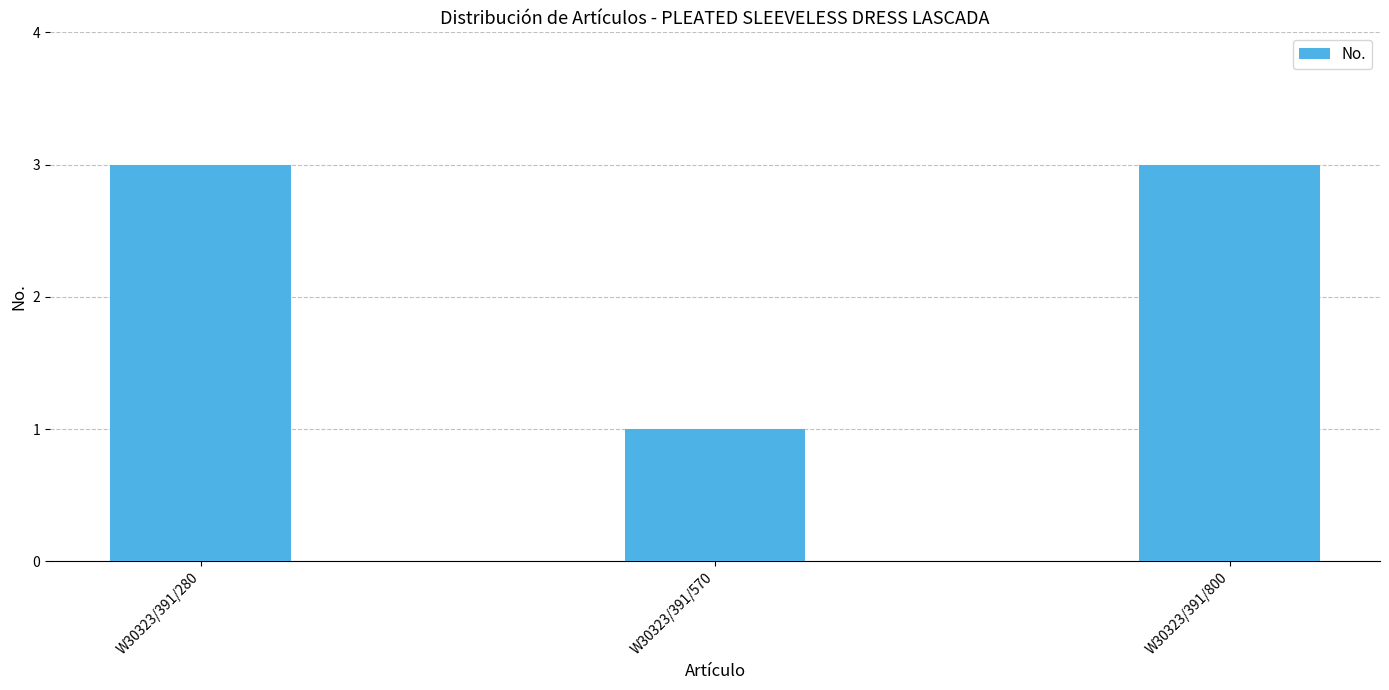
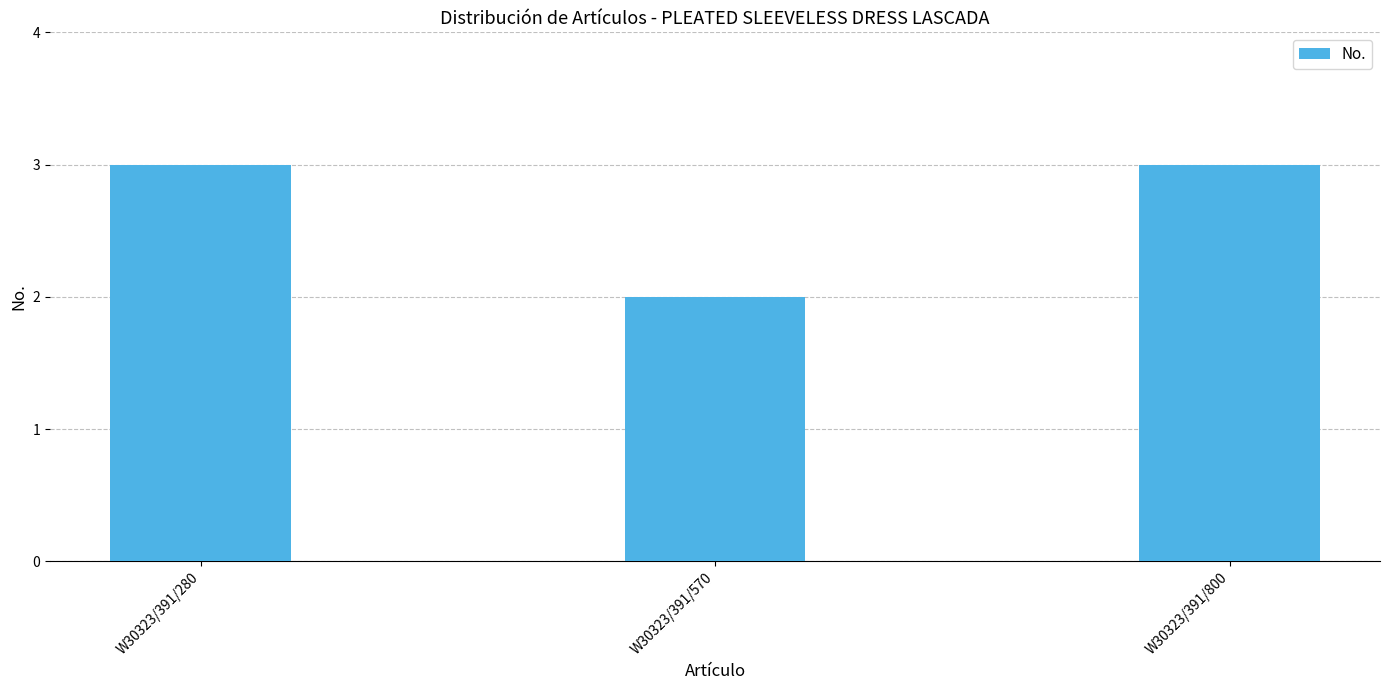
W30323/391/570: 1 -> 2
